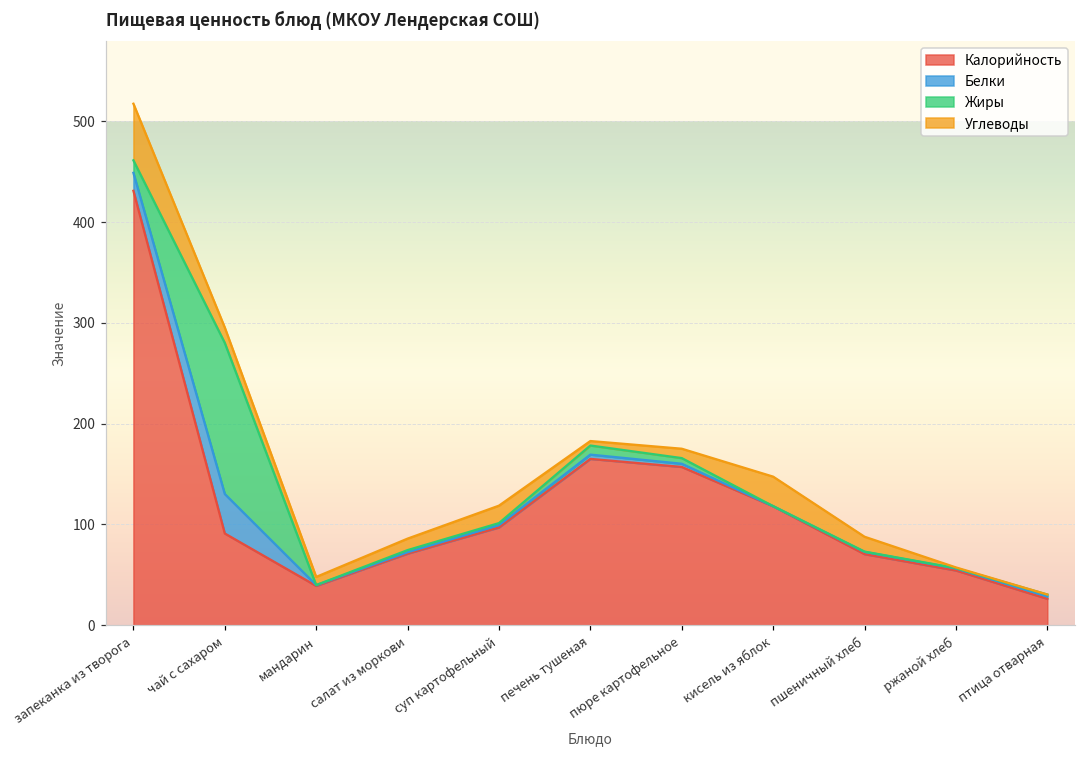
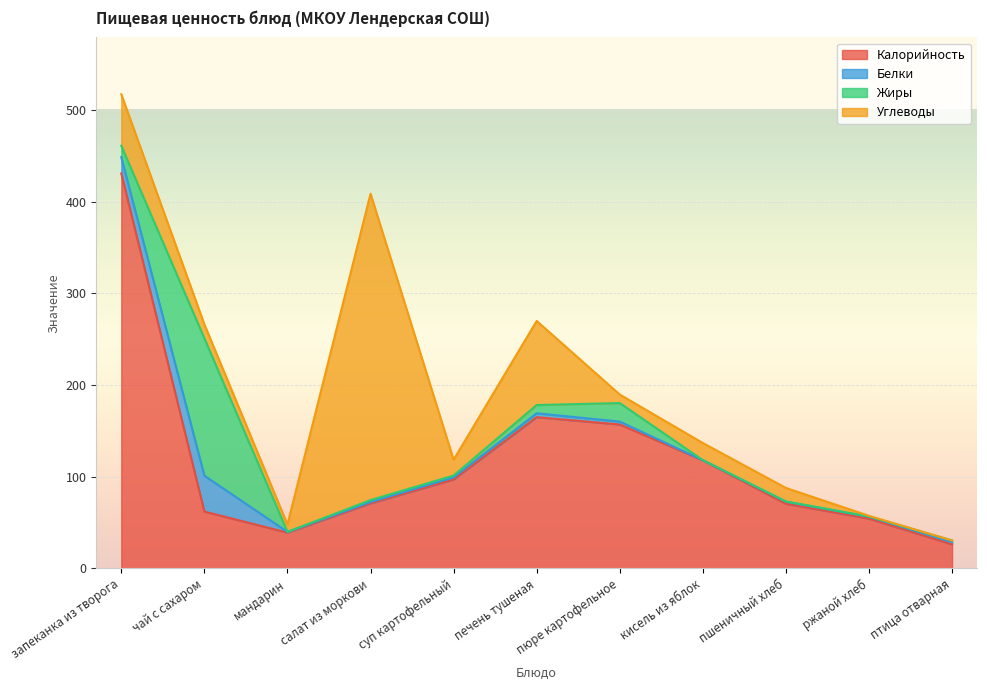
Калорийность, чай с сахаром: 90 -> 60
Углеводы, салат из моркови: 10 -> 330
Углеводы, печень тушеная: 0 -> 90
Жиры, пюре картофельное: 10 -> 20
Углеводы, кисель из яблок: 30 -> 20
